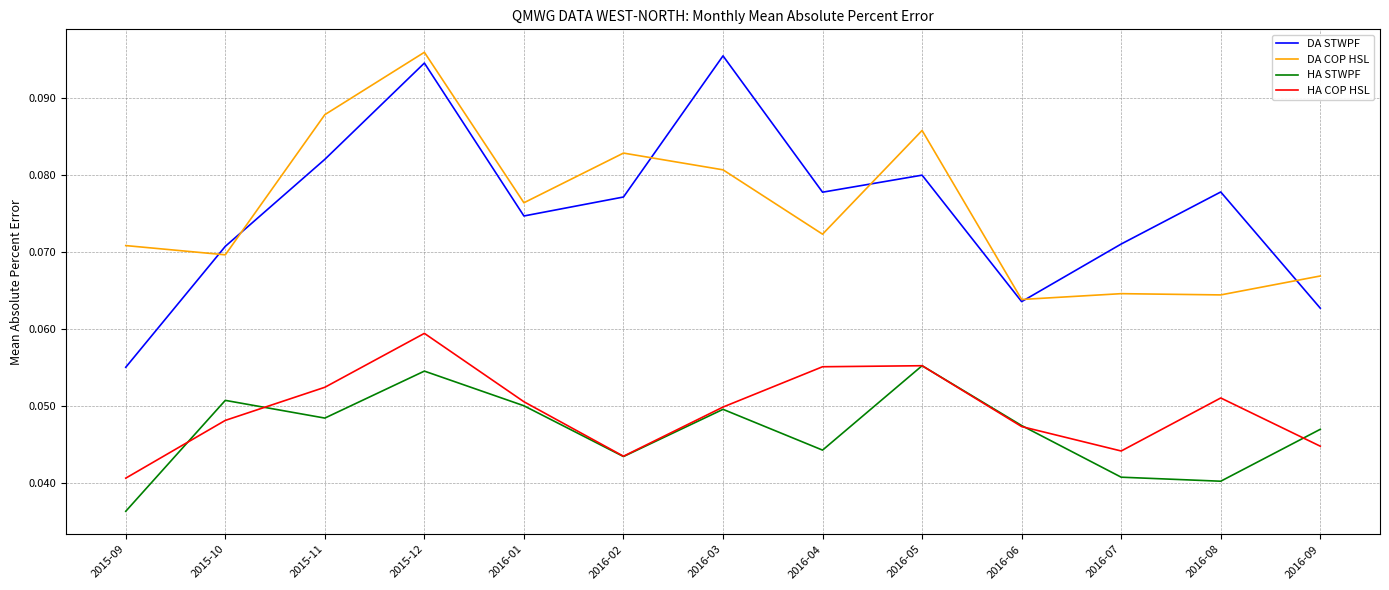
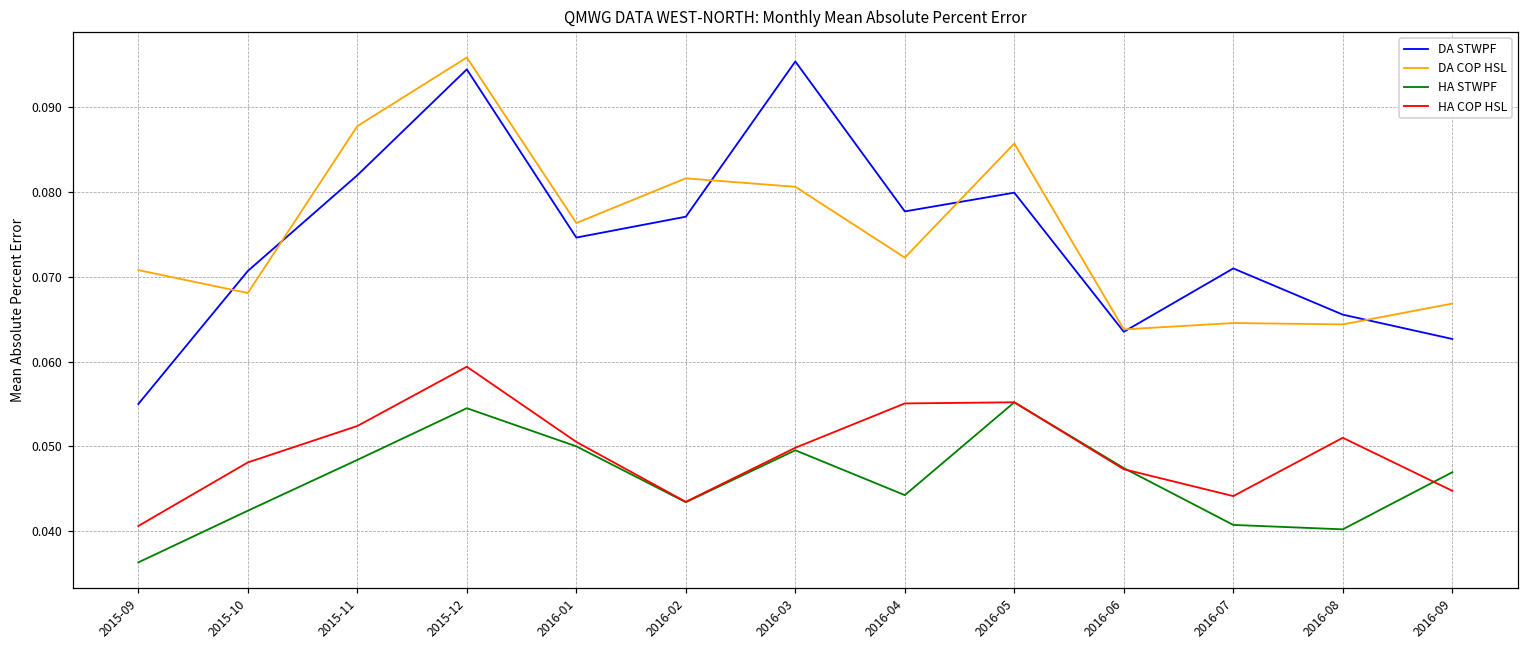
DA COP HSL, 2015-10: 0.070 -> 0.068
HA STWPF, 2015-10: 0.051 -> 0.042
DA COP HSL, 2016-02: 0.083 -> 0.082
DA STWPF, 2016-08: 0.078 -> 0.066
